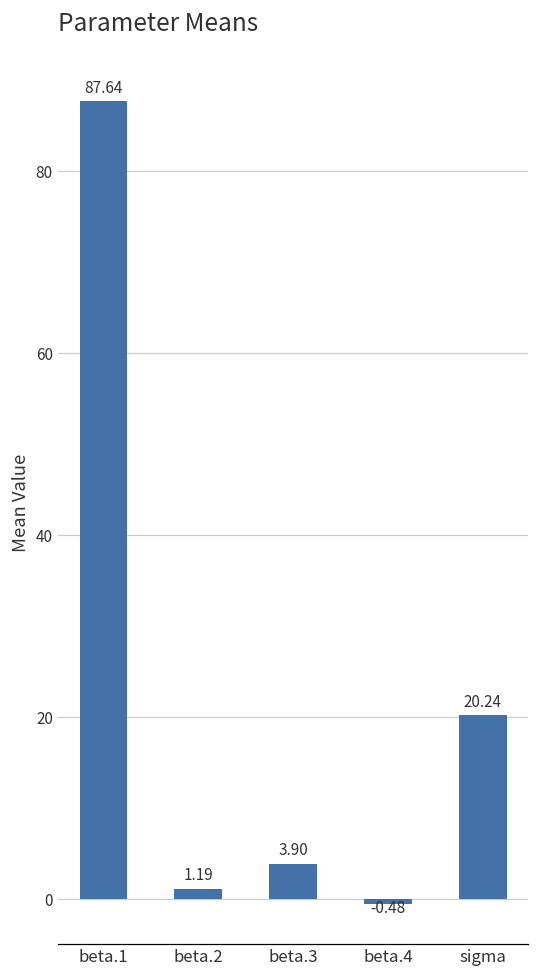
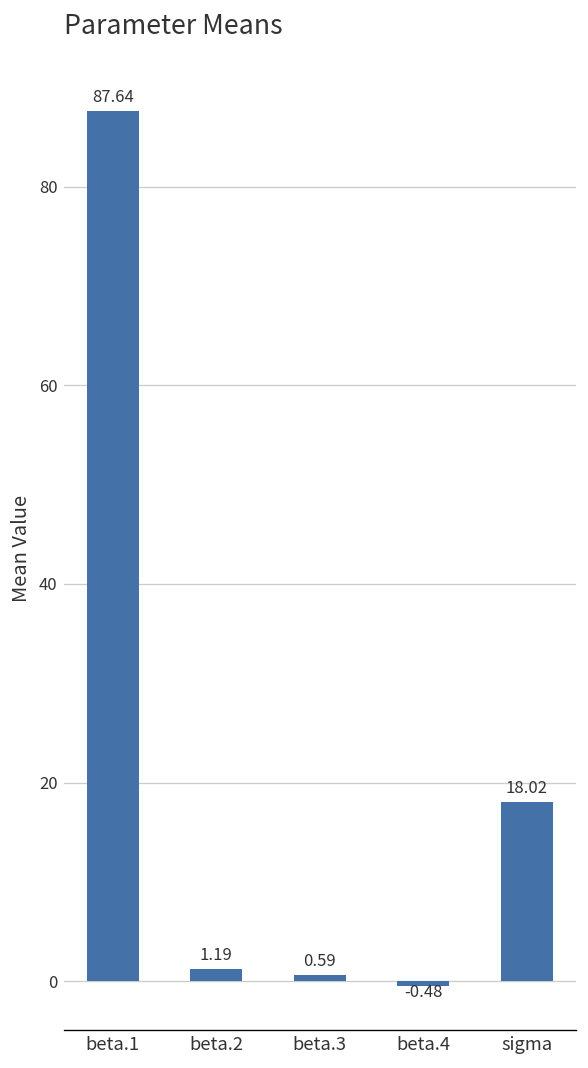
beta.3: 3.90 -> 0.59
sigma: 20.24 -> 18.02
